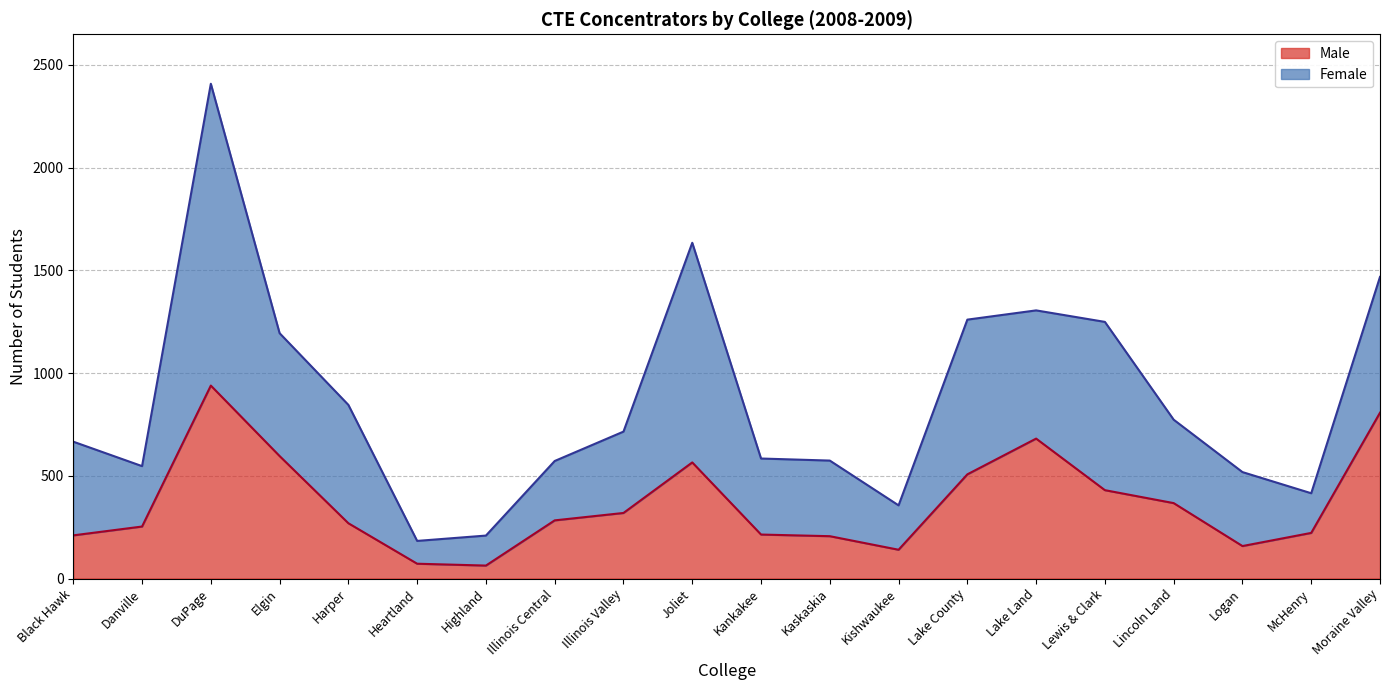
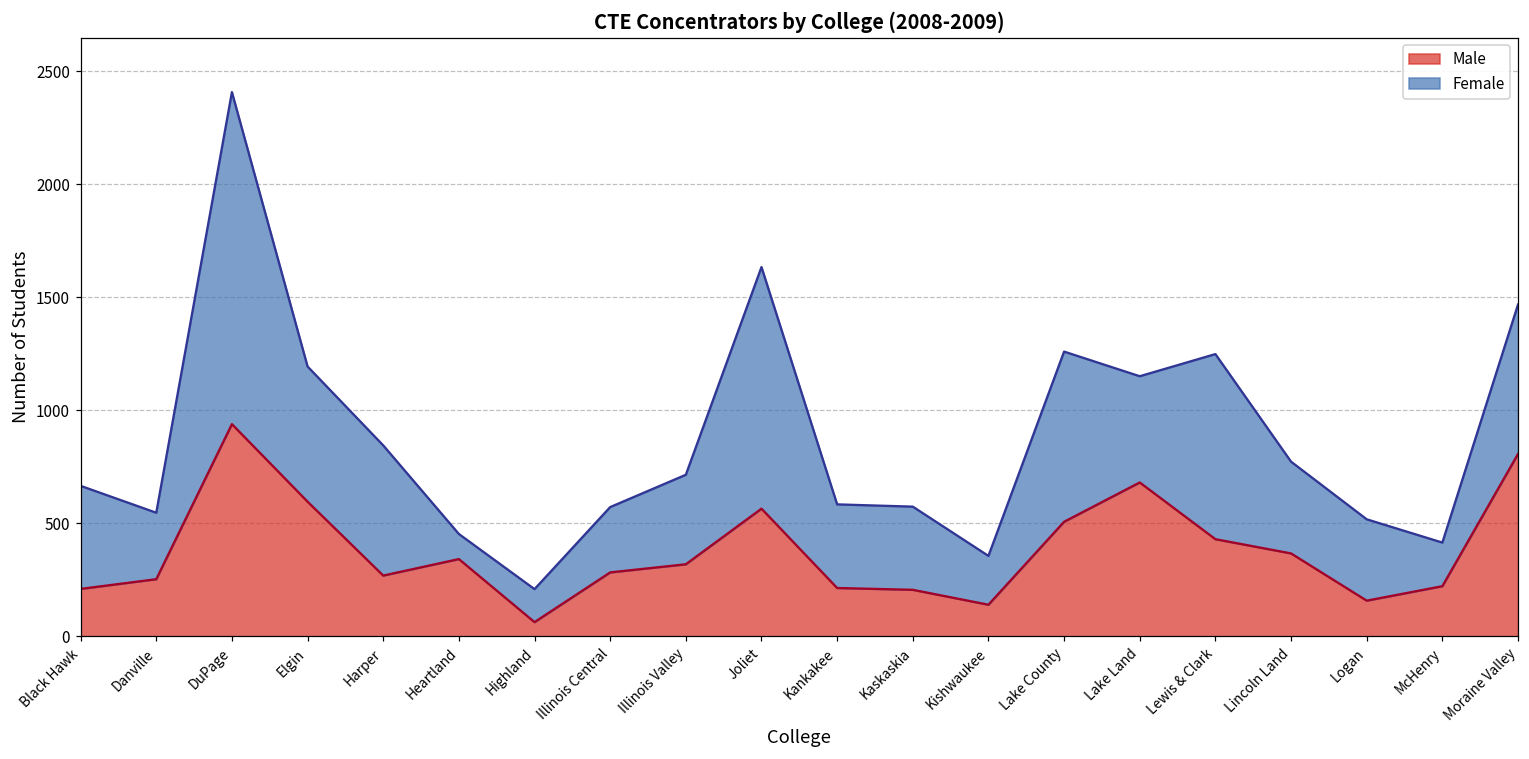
Male, Heartland: 70 -> 340
Female, Lake Land: 620 -> 470
